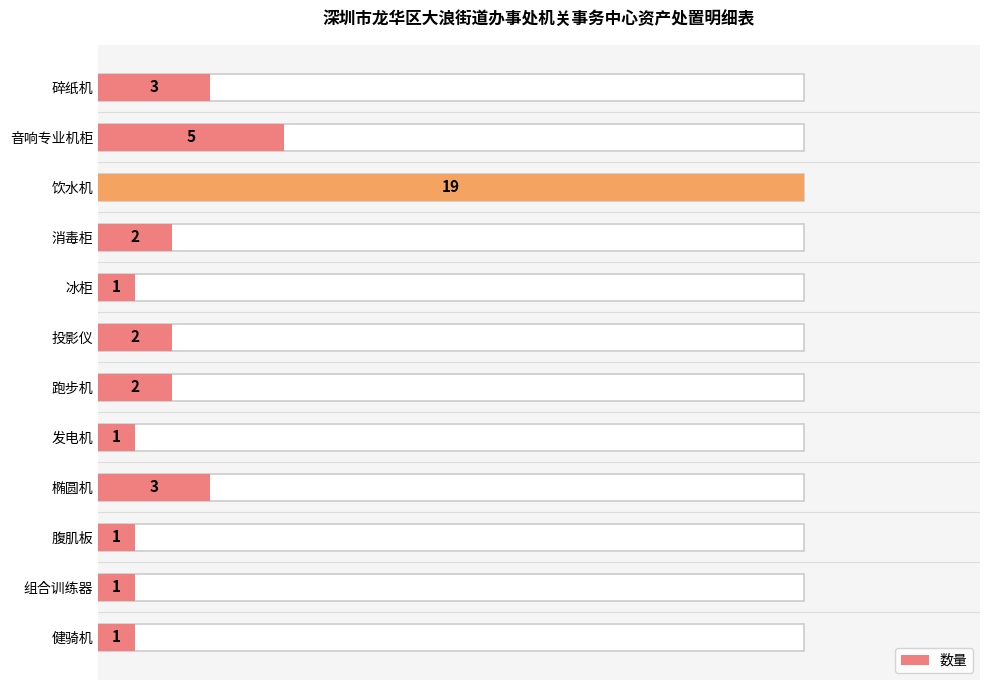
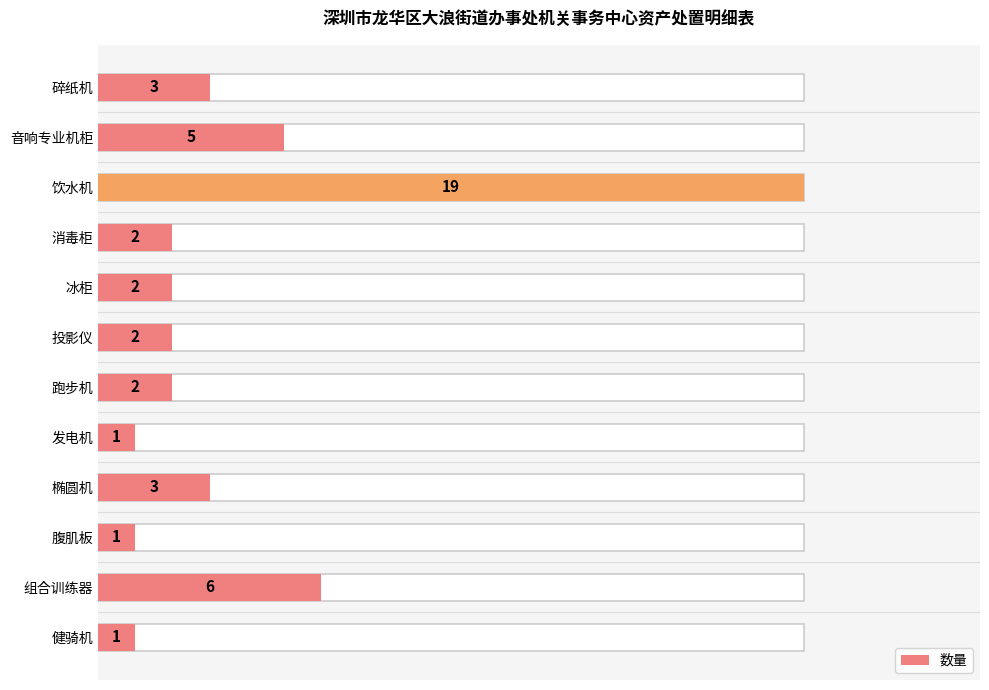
数量, 冰柜: 1 -> 2
数量, 组合训练器: 1 -> 6
